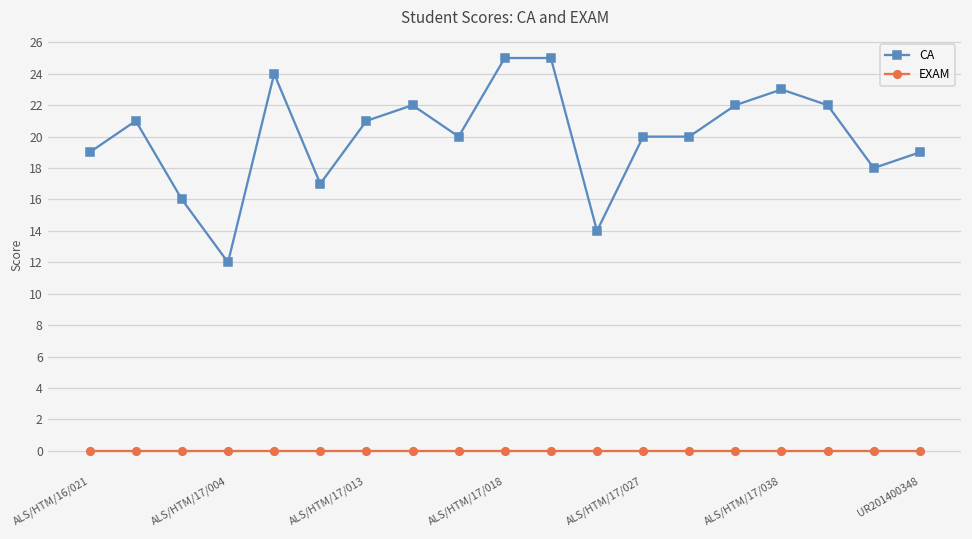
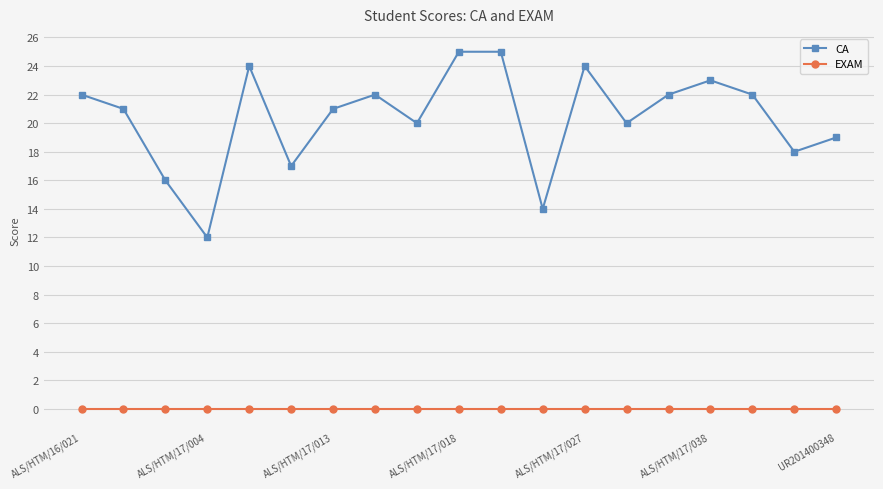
CA, ALS/HTM/16/021: 19 -> 22
CA, ALS/HTM/17/027: 20 -> 24
